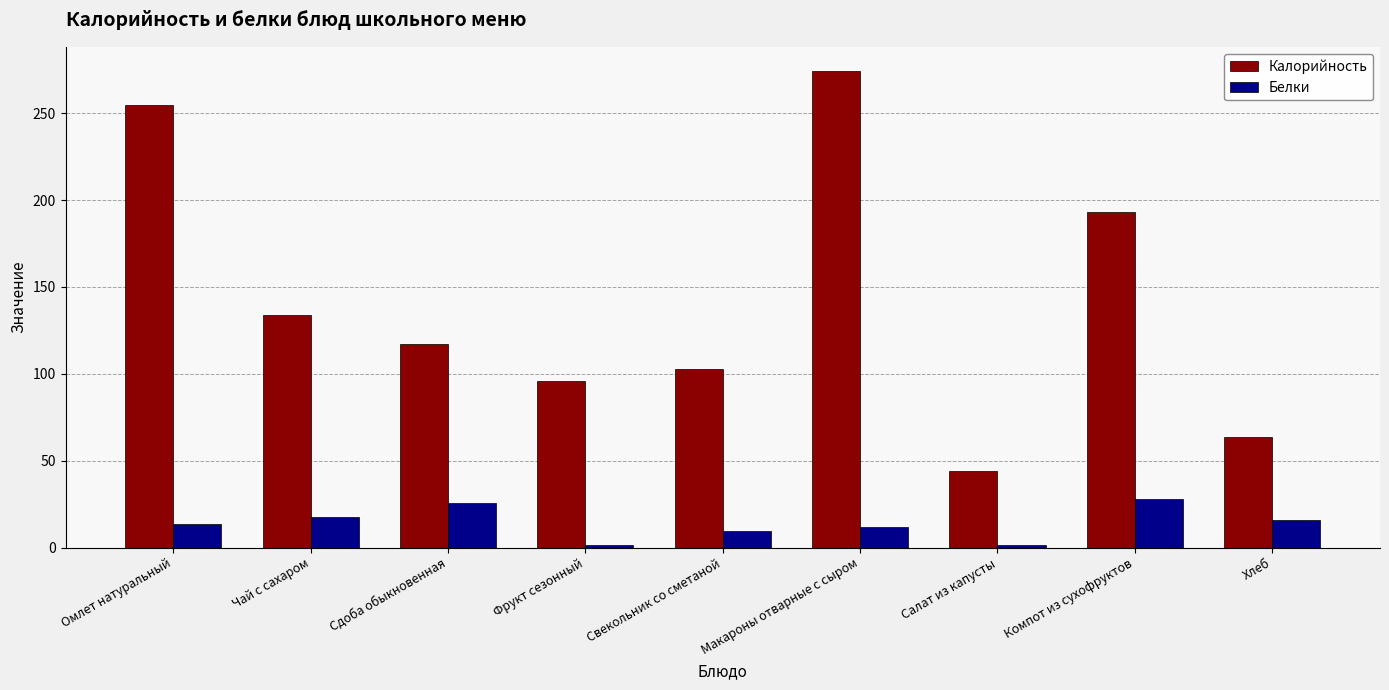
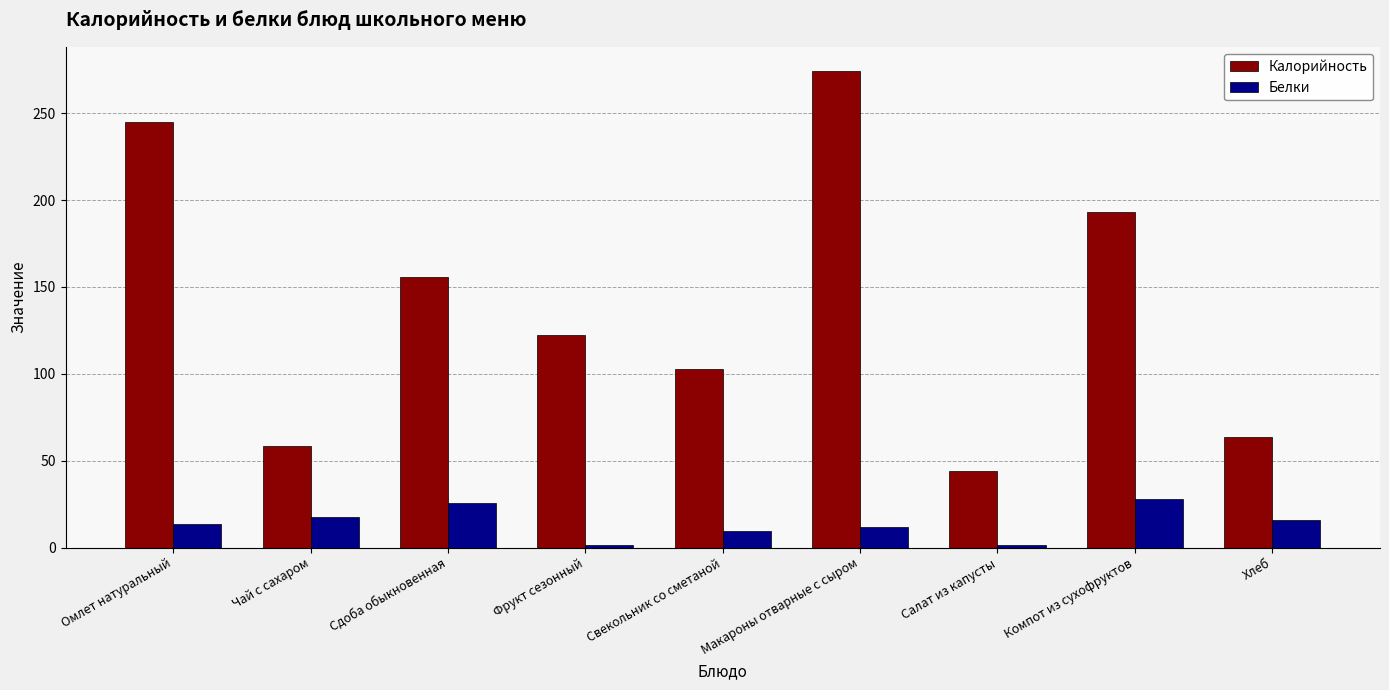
Калорийность, Омлет натуральный: 255 -> 245
Калорийность, Чай с сахаром: 134 -> 58
Калорийность, Сдоба обыкновенная: 117 -> 156
Калорийность, Фрукт сезонный: 96 -> 122
